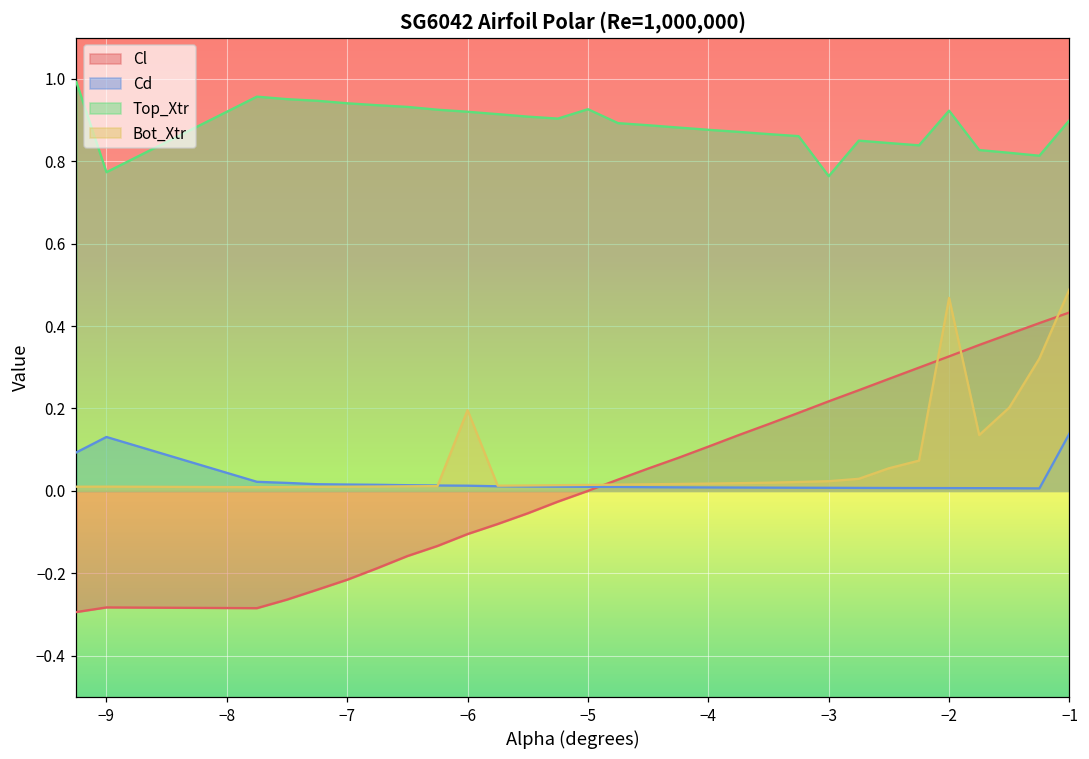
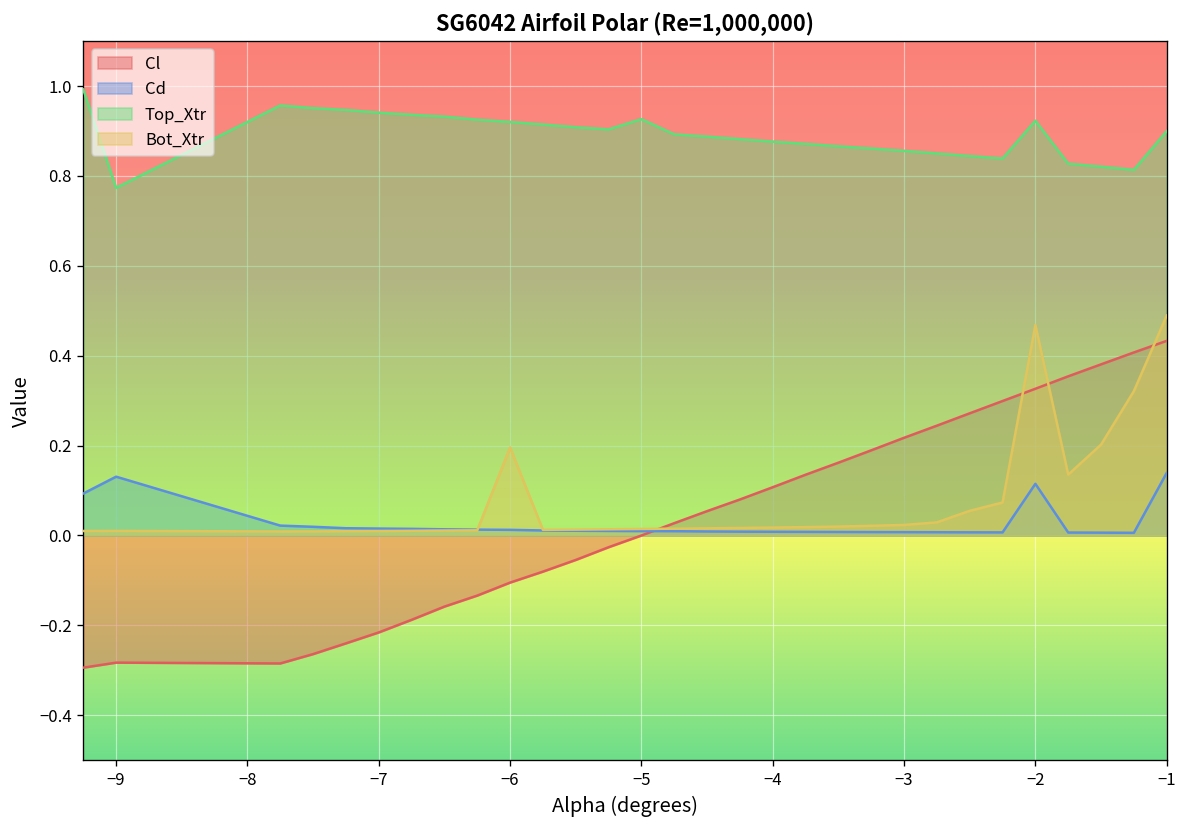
Top_Xtr, −3: 0.76 -> 0.86
Cd, −2: 0.01 -> 0.11
